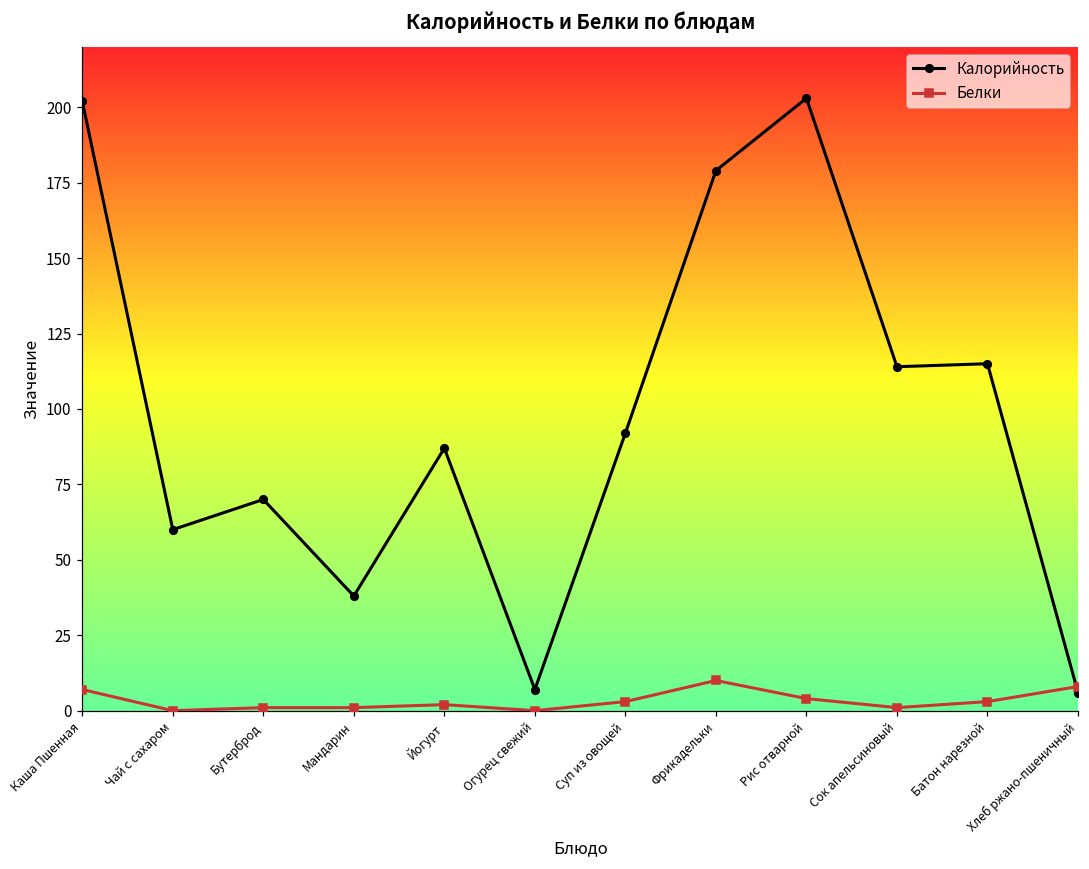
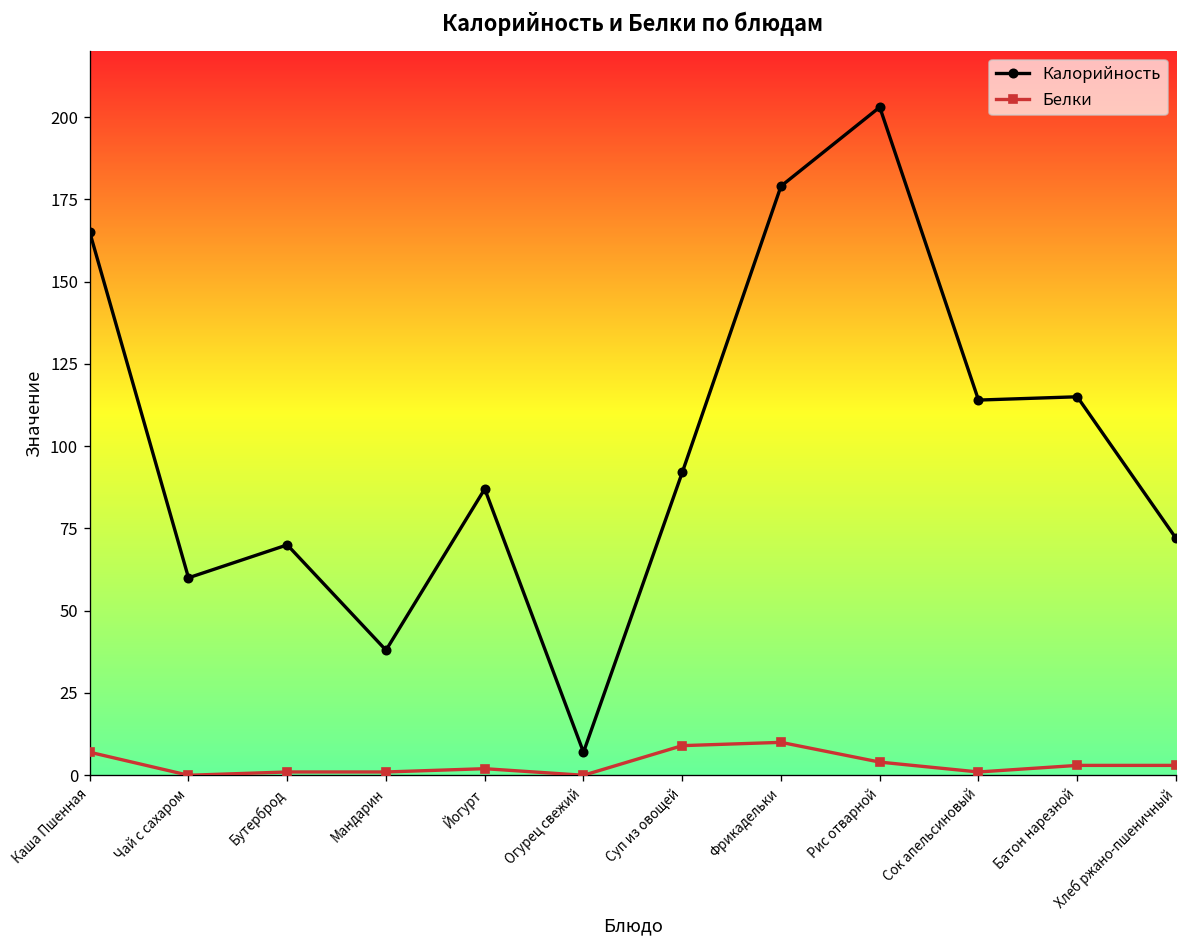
Калорийность, Каша Пшенная: 202 -> 165
Белки, Суп из овощей: 3 -> 9
Калорийность, Хлеб ржано-пшеничный: 6 -> 72
Белки, Хлеб ржано-пшеничный: 8 -> 3
